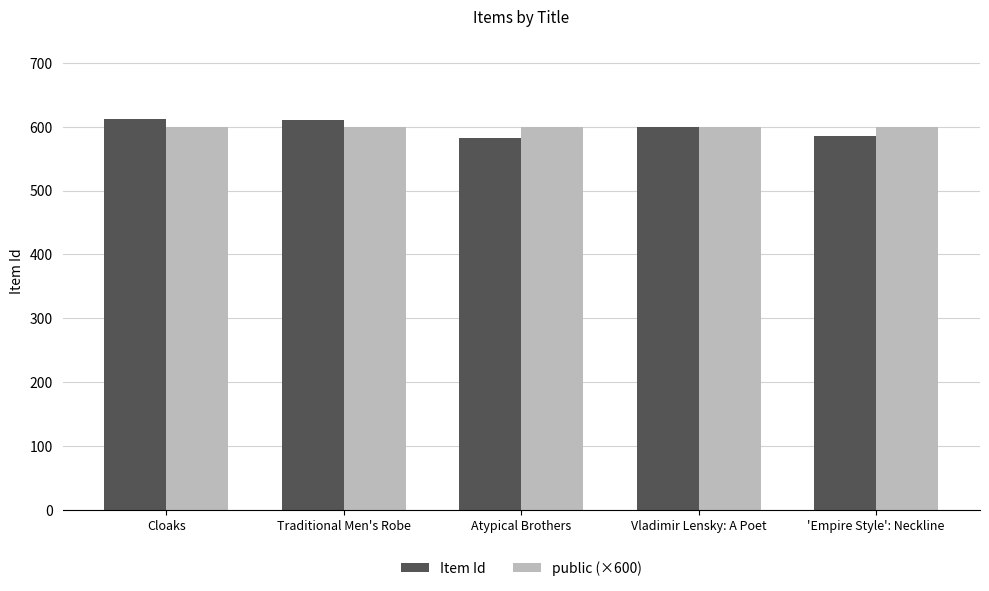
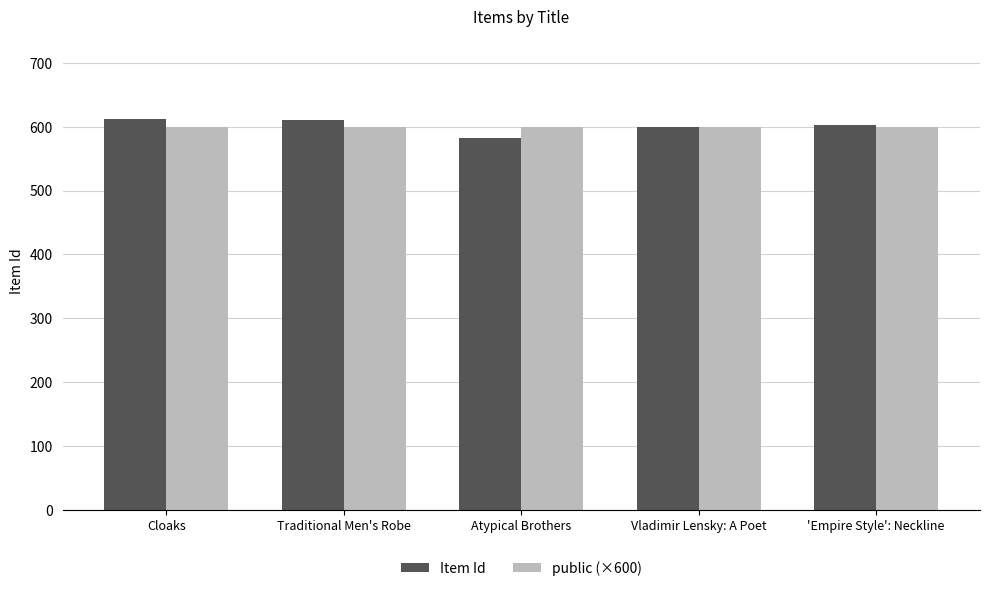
Item Id, 'Empire Style': Neckline: 590 -> 600
